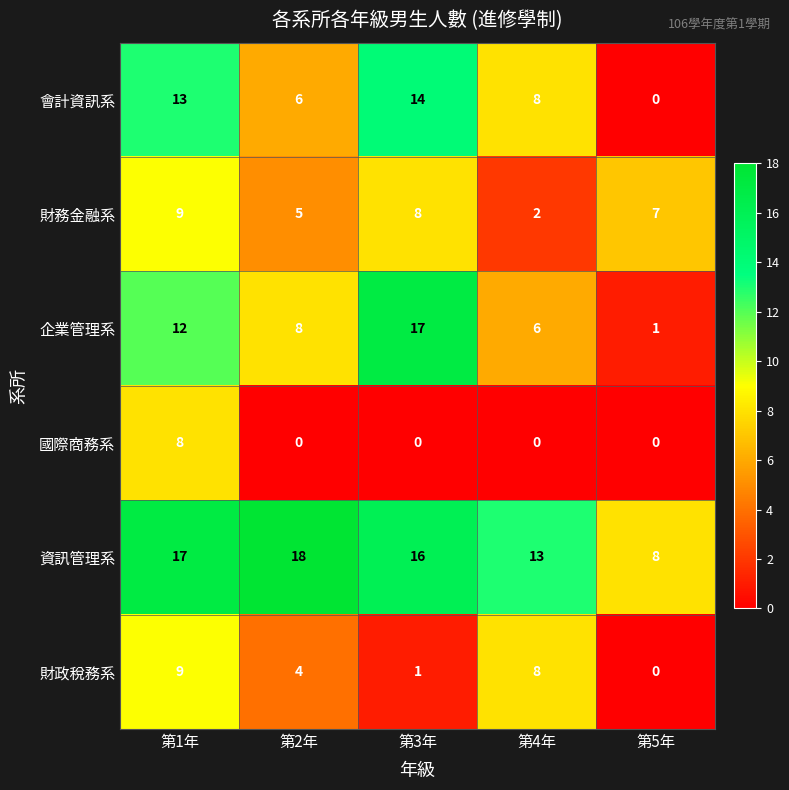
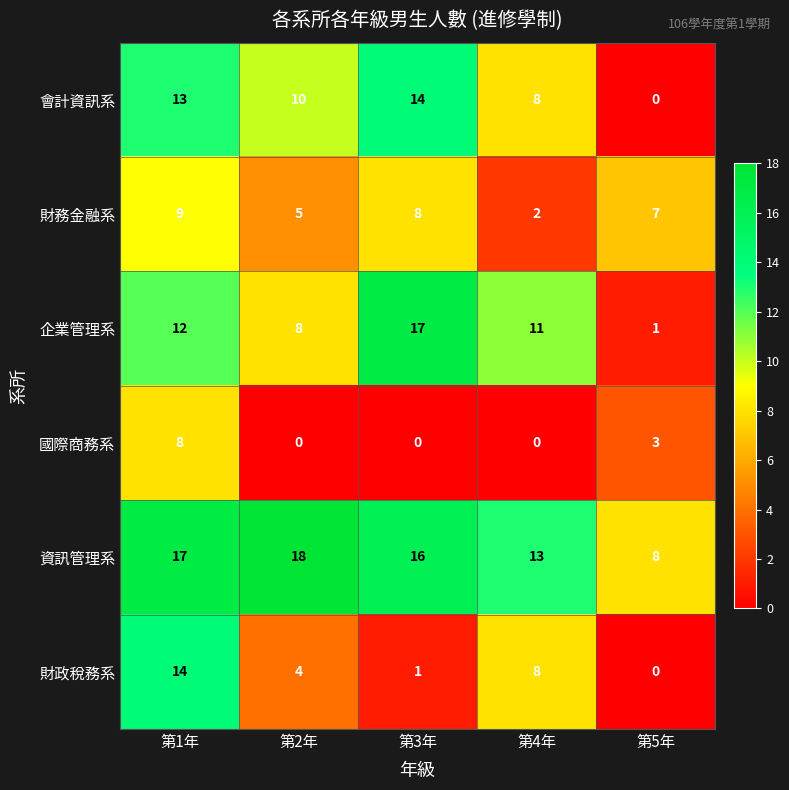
會計資訊系, 第2年: 6 -> 10
企業管理系, 第4年: 6 -> 11
國際商務系, 第5年: 0 -> 3
財政稅務系, 第1年: 9 -> 14
